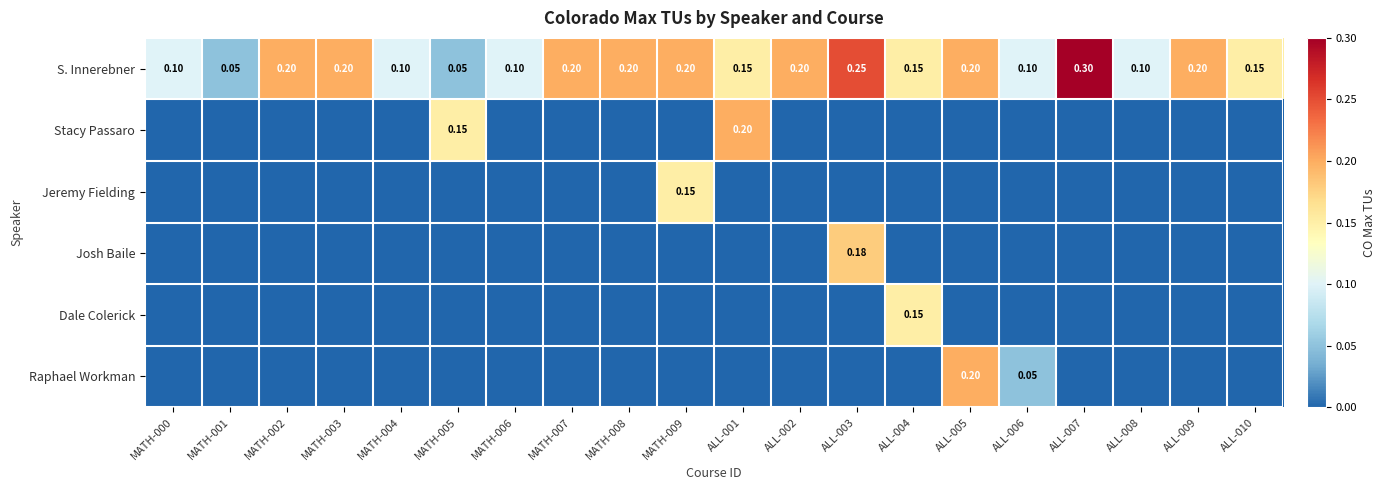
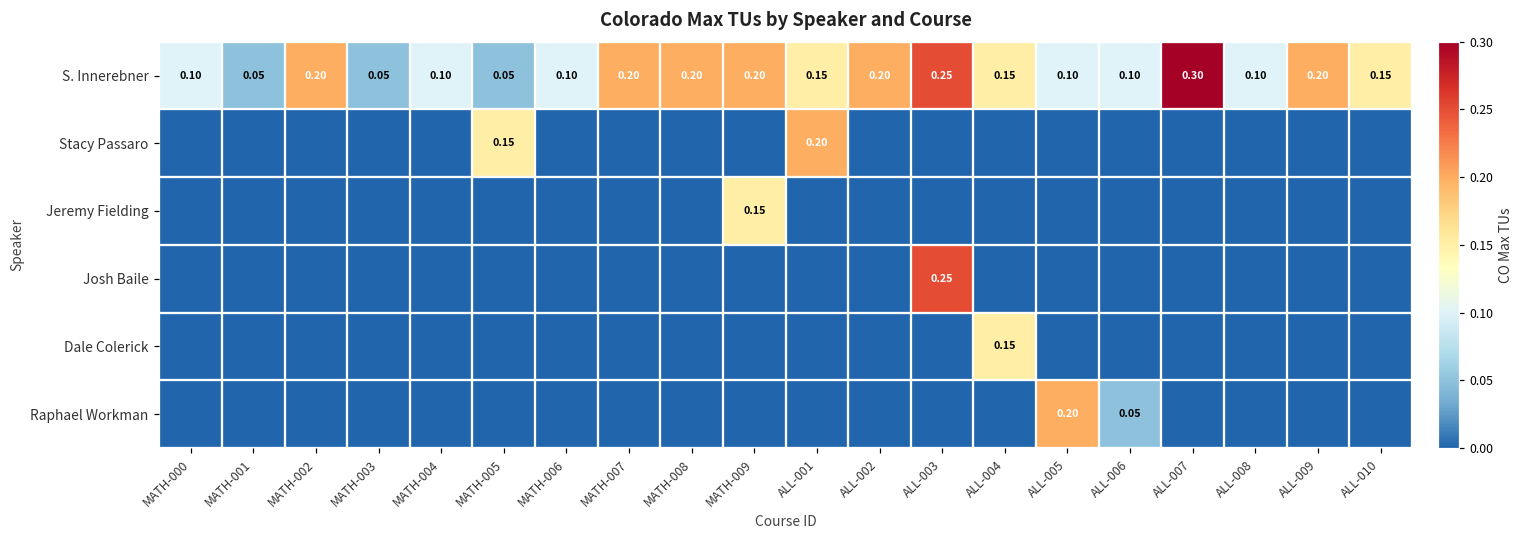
S. Innerebner, MATH-003: 0.20 -> 0.05
S. Innerebner, ALL-005: 0.20 -> 0.10
Josh Baile, ALL-003: 0.18 -> 0.25
